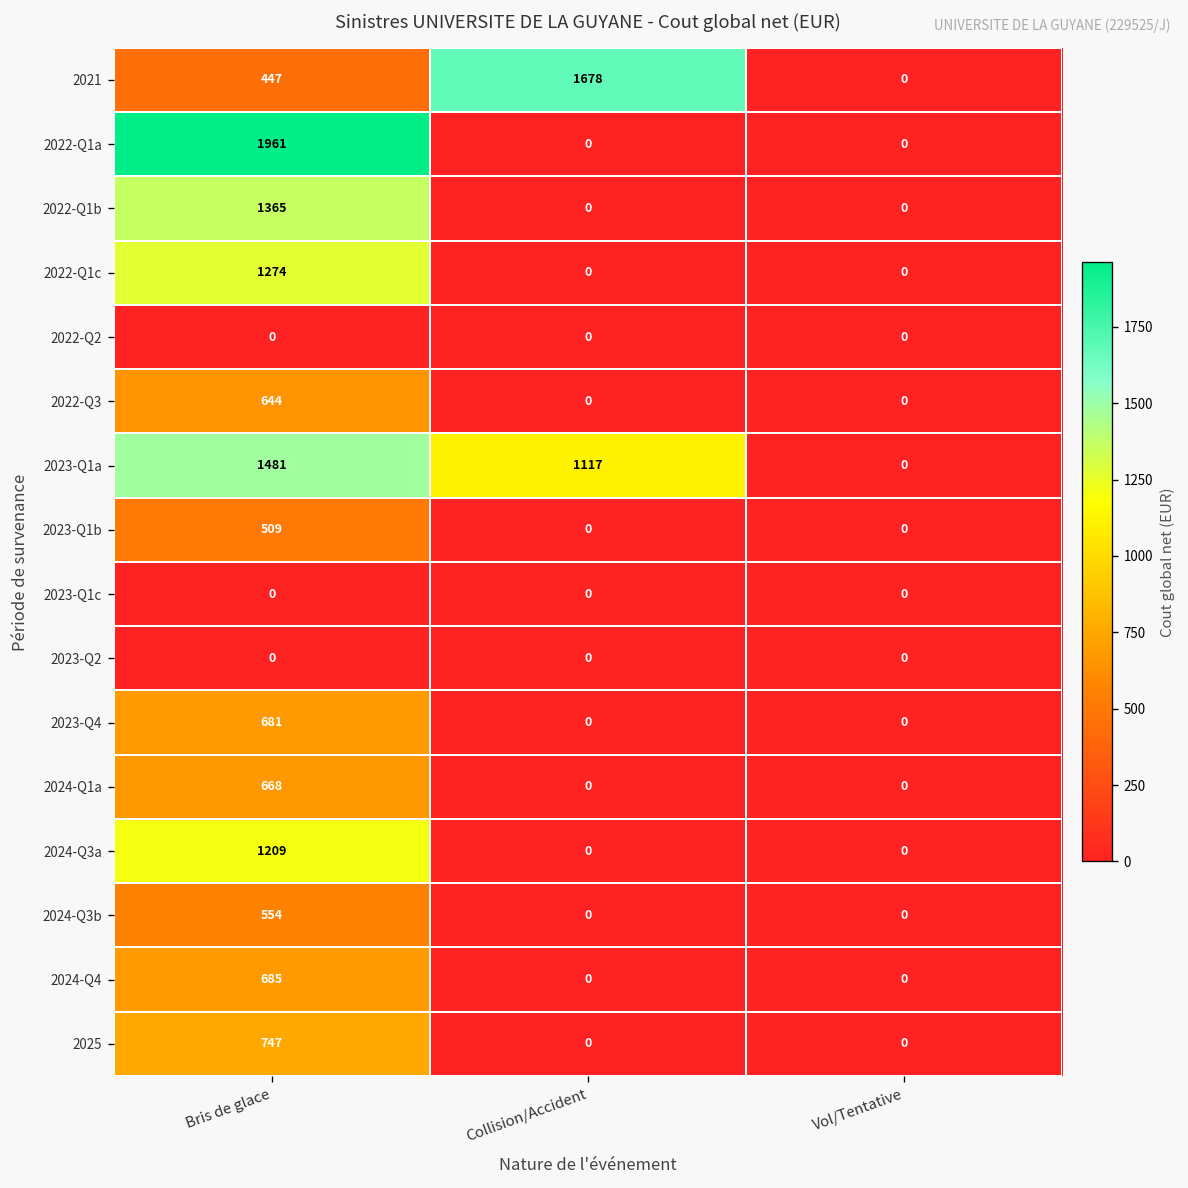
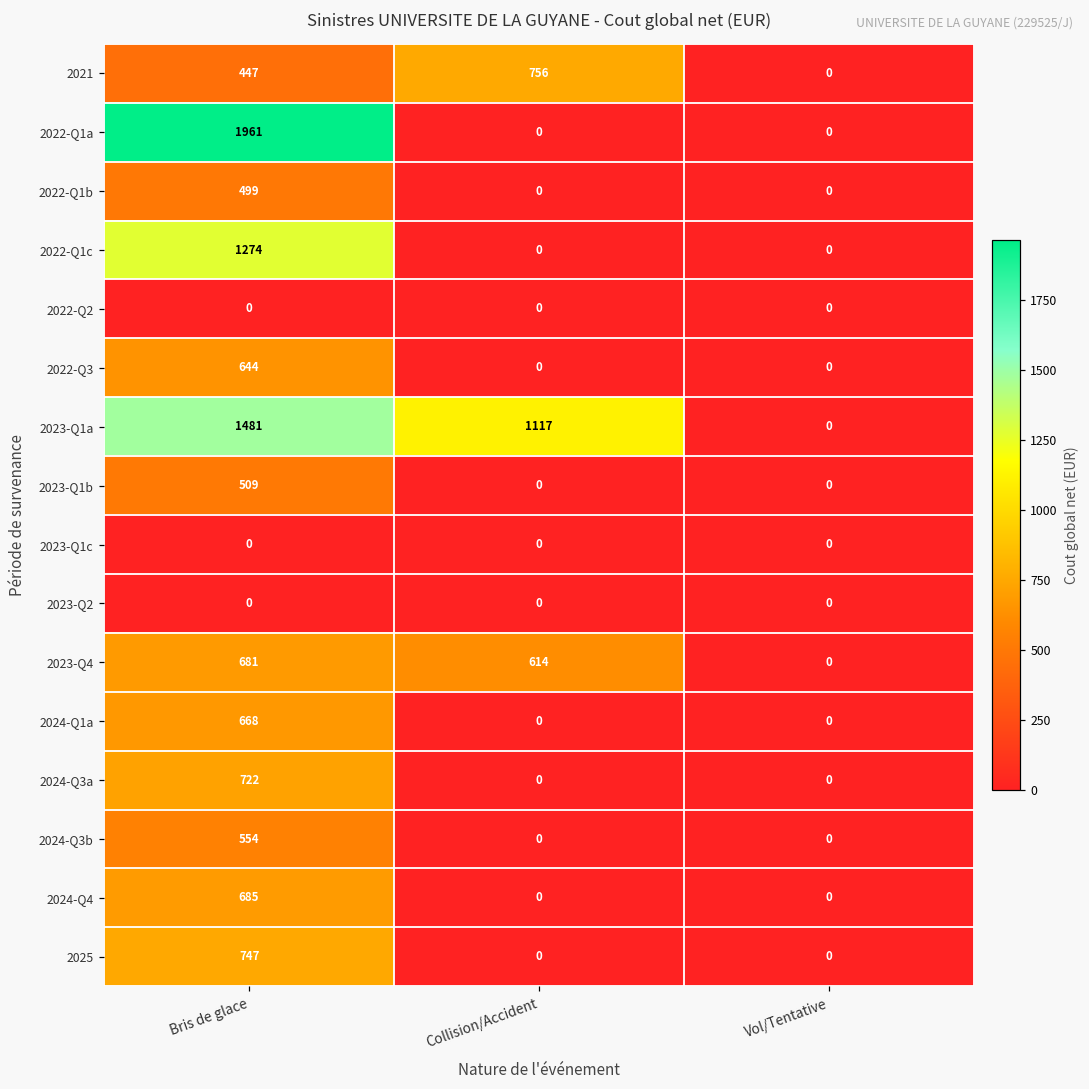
2021, Collision/Accident: 1678 -> 756
2022-Q1b, Bris de glace: 1365 -> 499
2023-Q4, Collision/Accident: 0 -> 614
2024-Q3a, Bris de glace: 1209 -> 722
